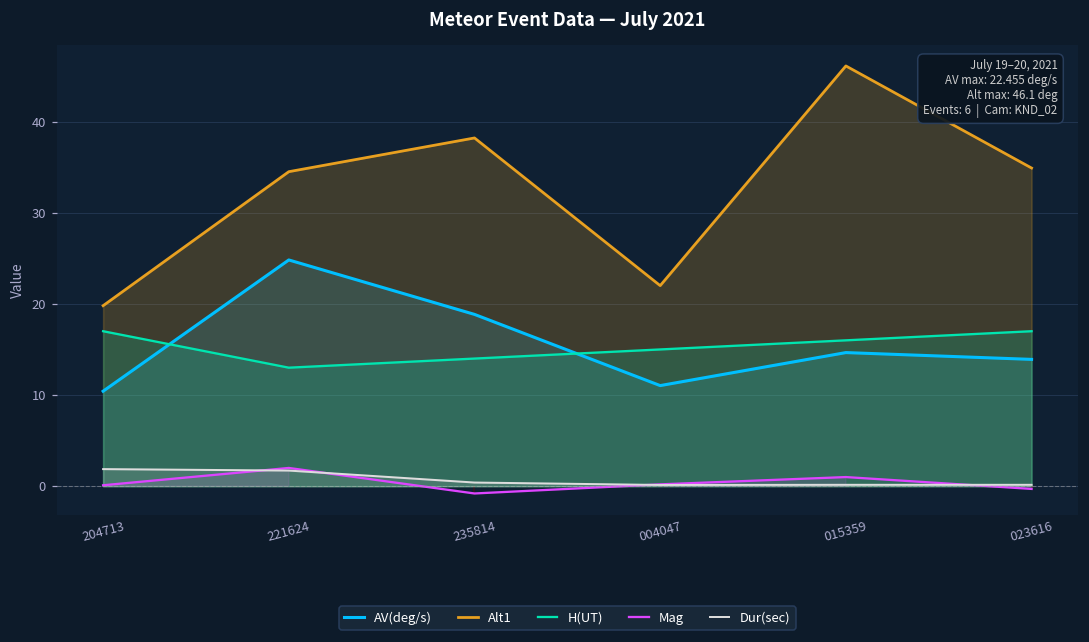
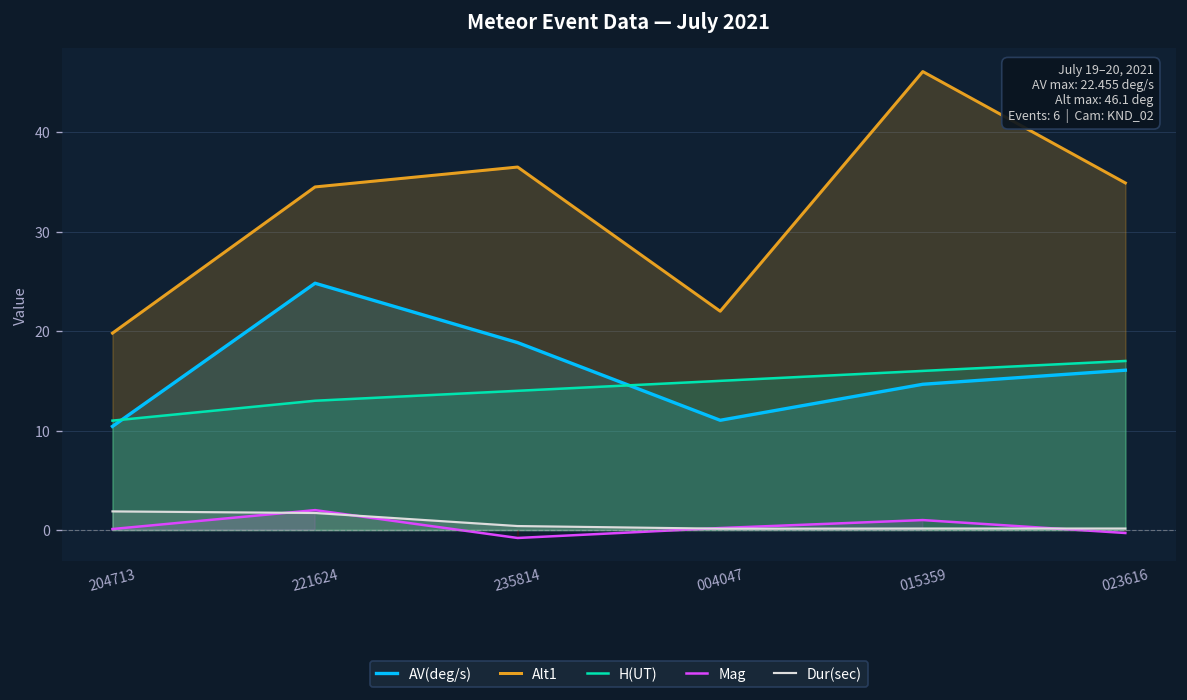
H(UT), 204713: 17 -> 11
Alt1, 235814: 38 -> 37
AV(deg/s), 023616: 14 -> 16
